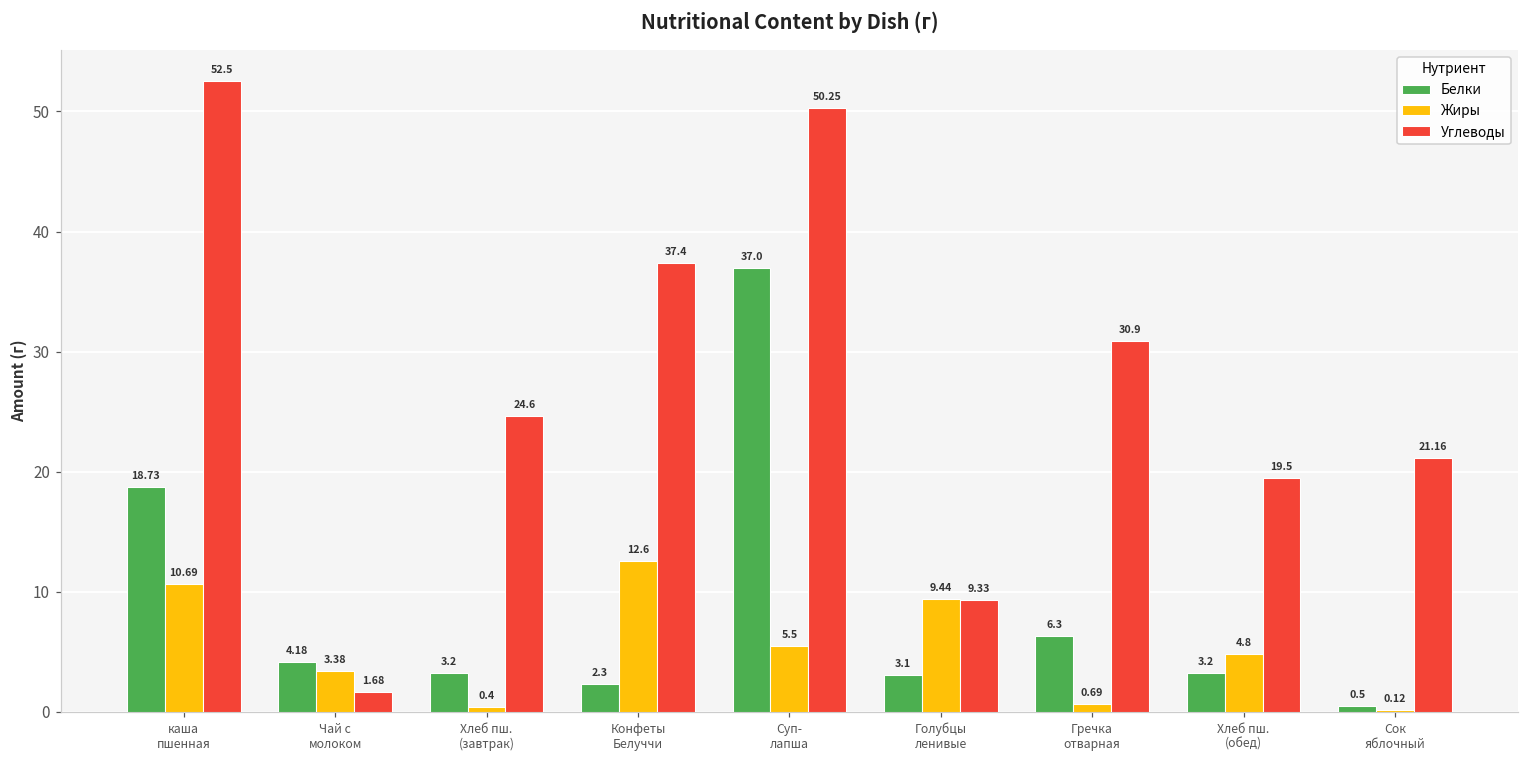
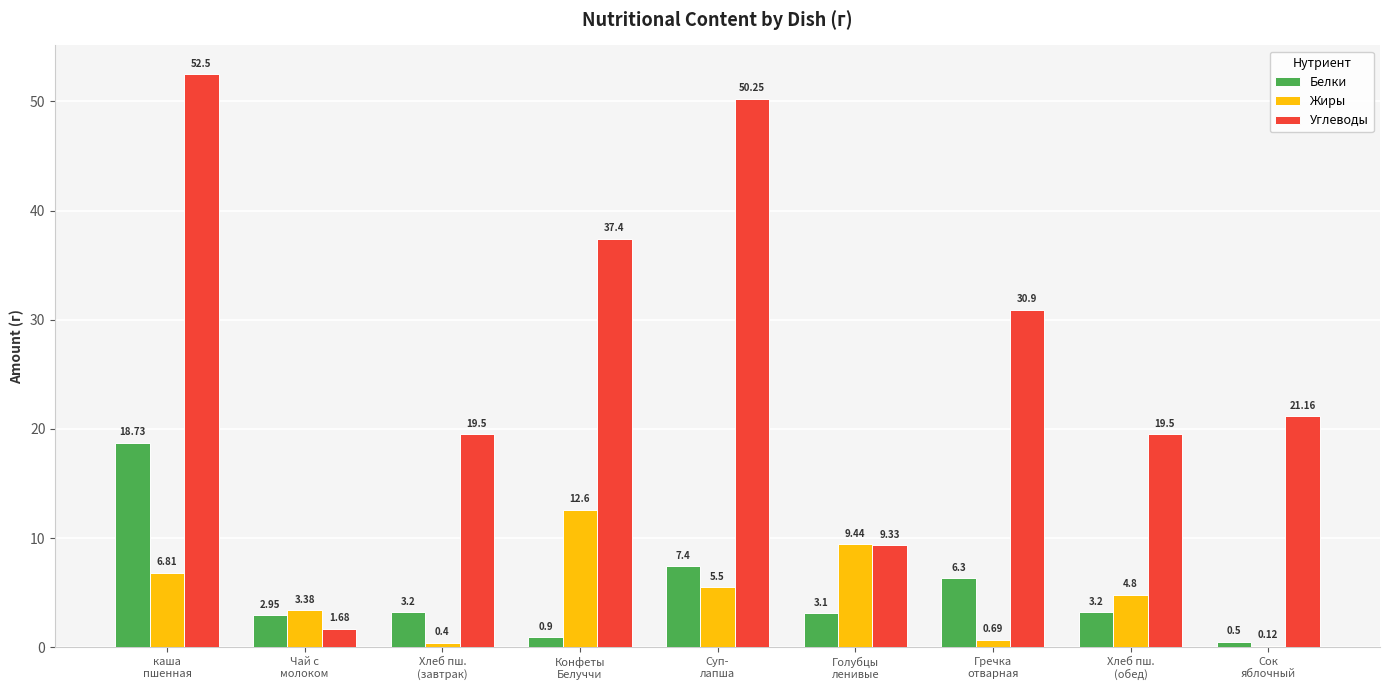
Жиры, каша пшенная: 10.69 -> 6.81
Белки, Чай с молоком: 4.18 -> 2.95
Углеводы, Хлеб пш. (завтрак): 24.6 -> 19.5
Белки, Конфеты Белуччи: 2.3 -> 0.9
Белки, Суп- лапша: 37.0 -> 7.4
